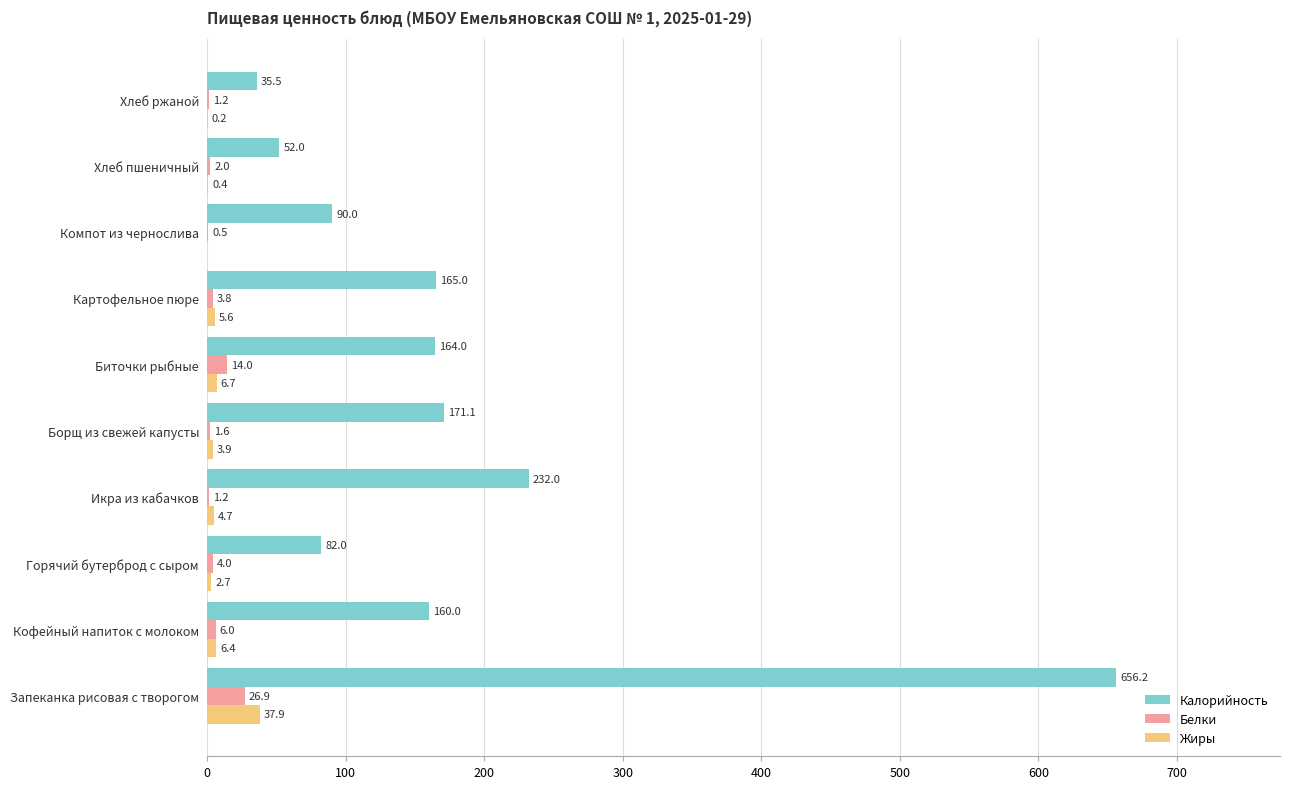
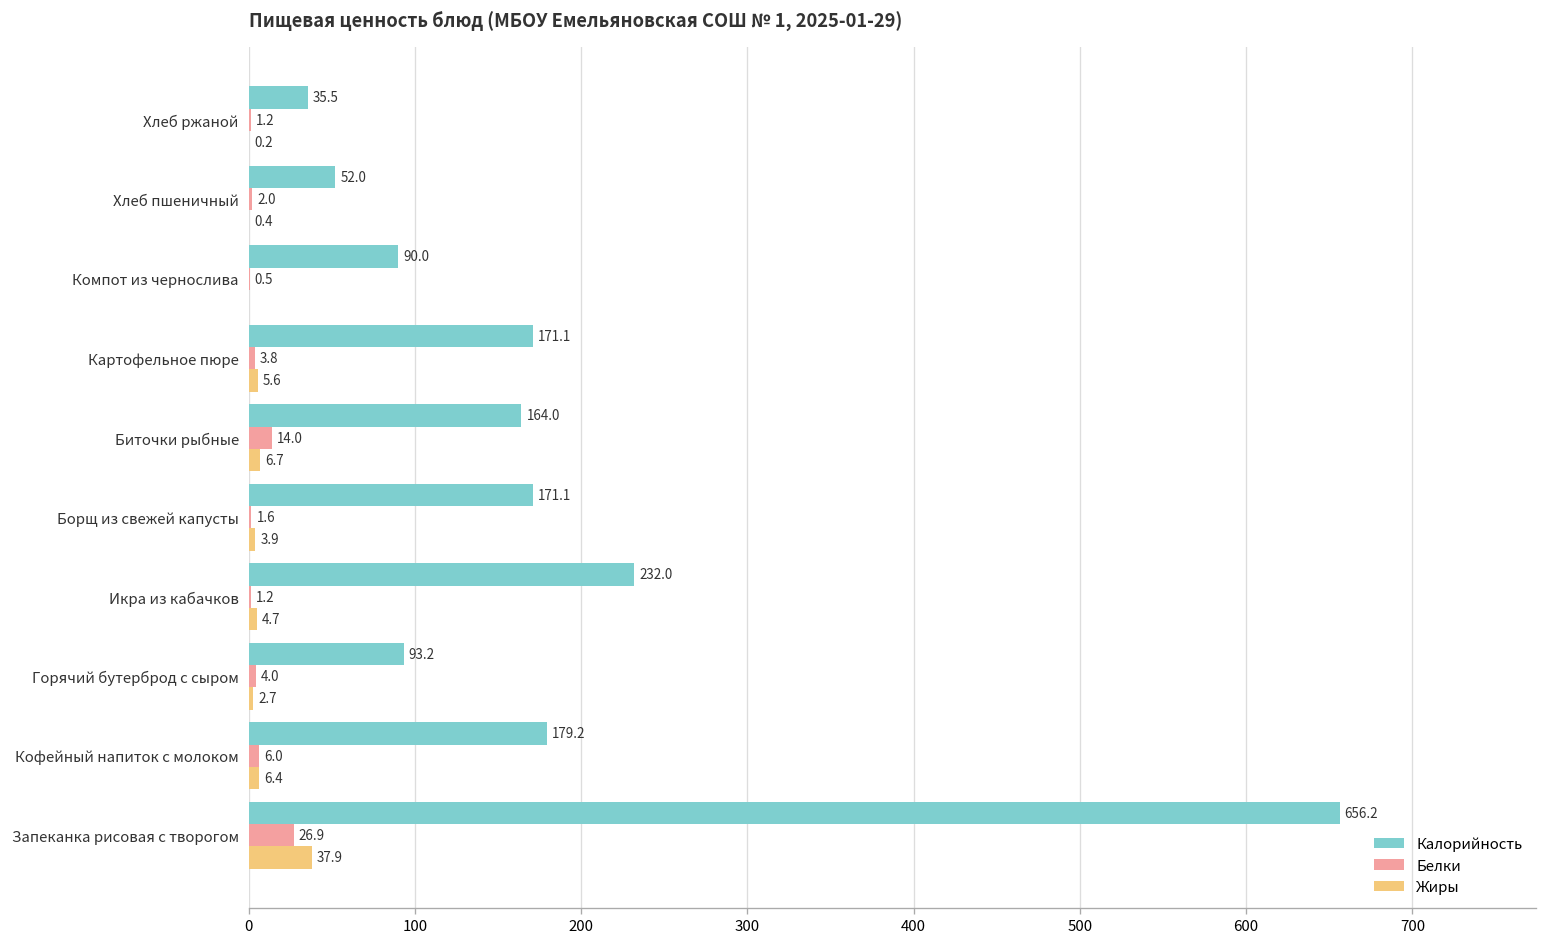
Калорийность, Картофельное пюре: 165.0 -> 171.1
Калорийность, Горячий бутерброд с сыром: 82.0 -> 93.2
Калорийность, Кофейный напиток с молоком: 160.0 -> 179.2
